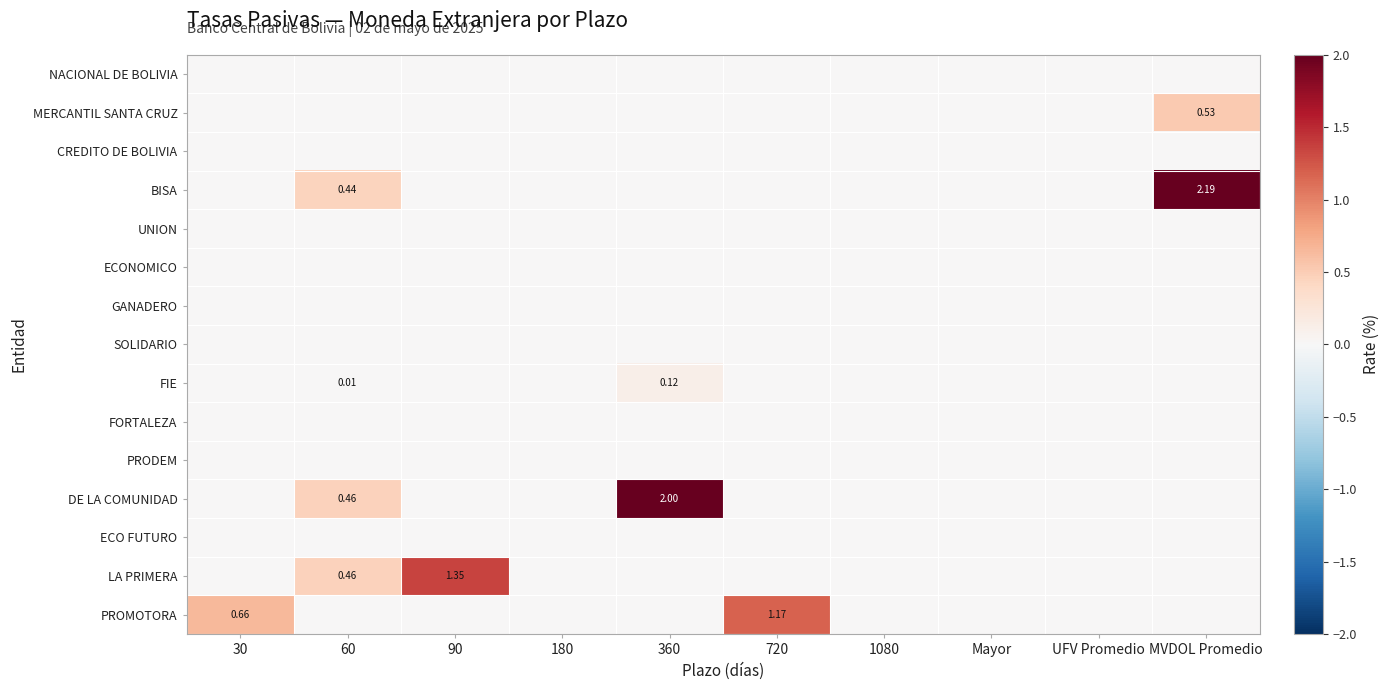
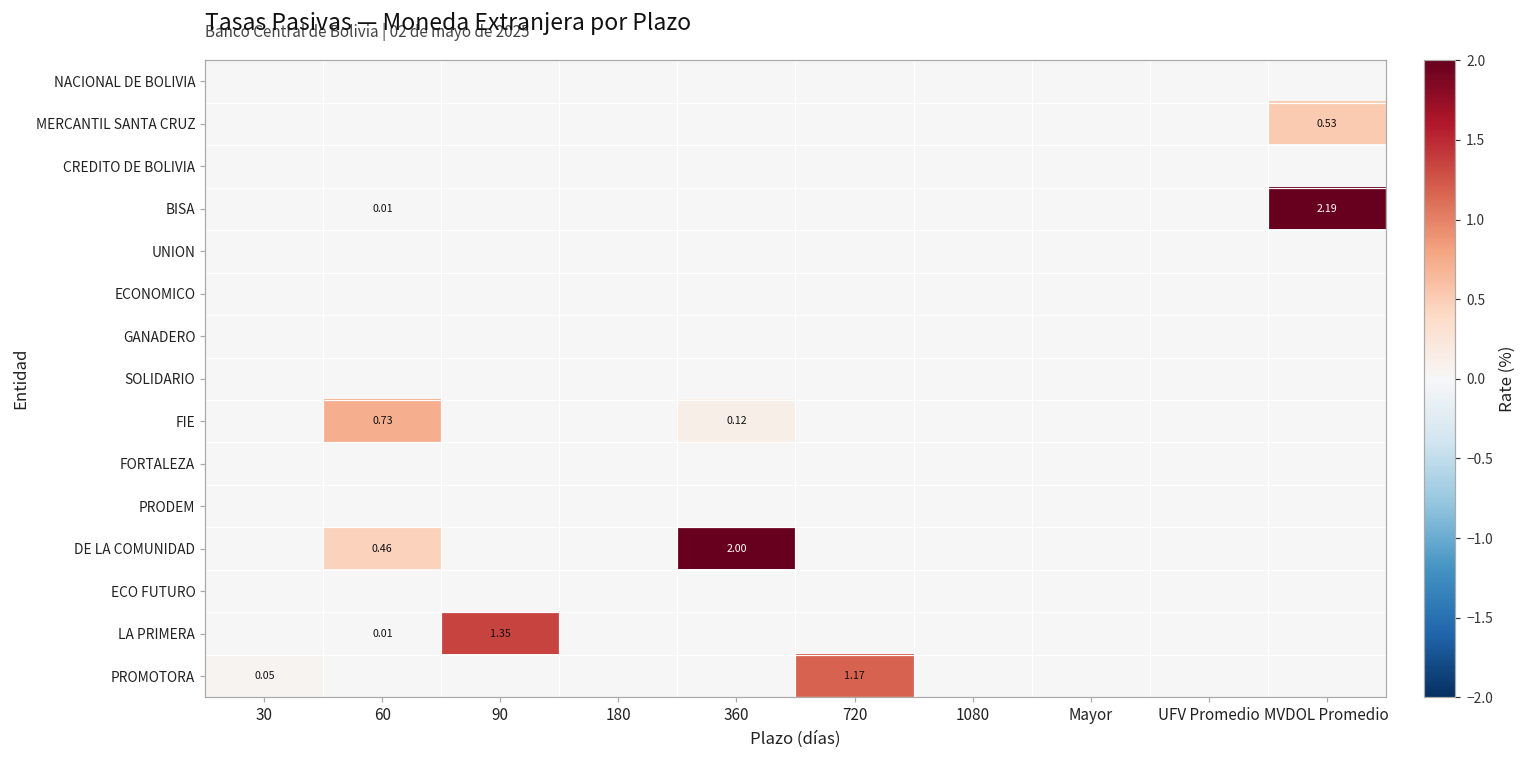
BISA, 60: 0.44 -> 0.01
FIE, 60: 0.01 -> 0.73
LA PRIMERA, 60: 0.46 -> 0.01
PROMOTORA, 30: 0.66 -> 0.05
